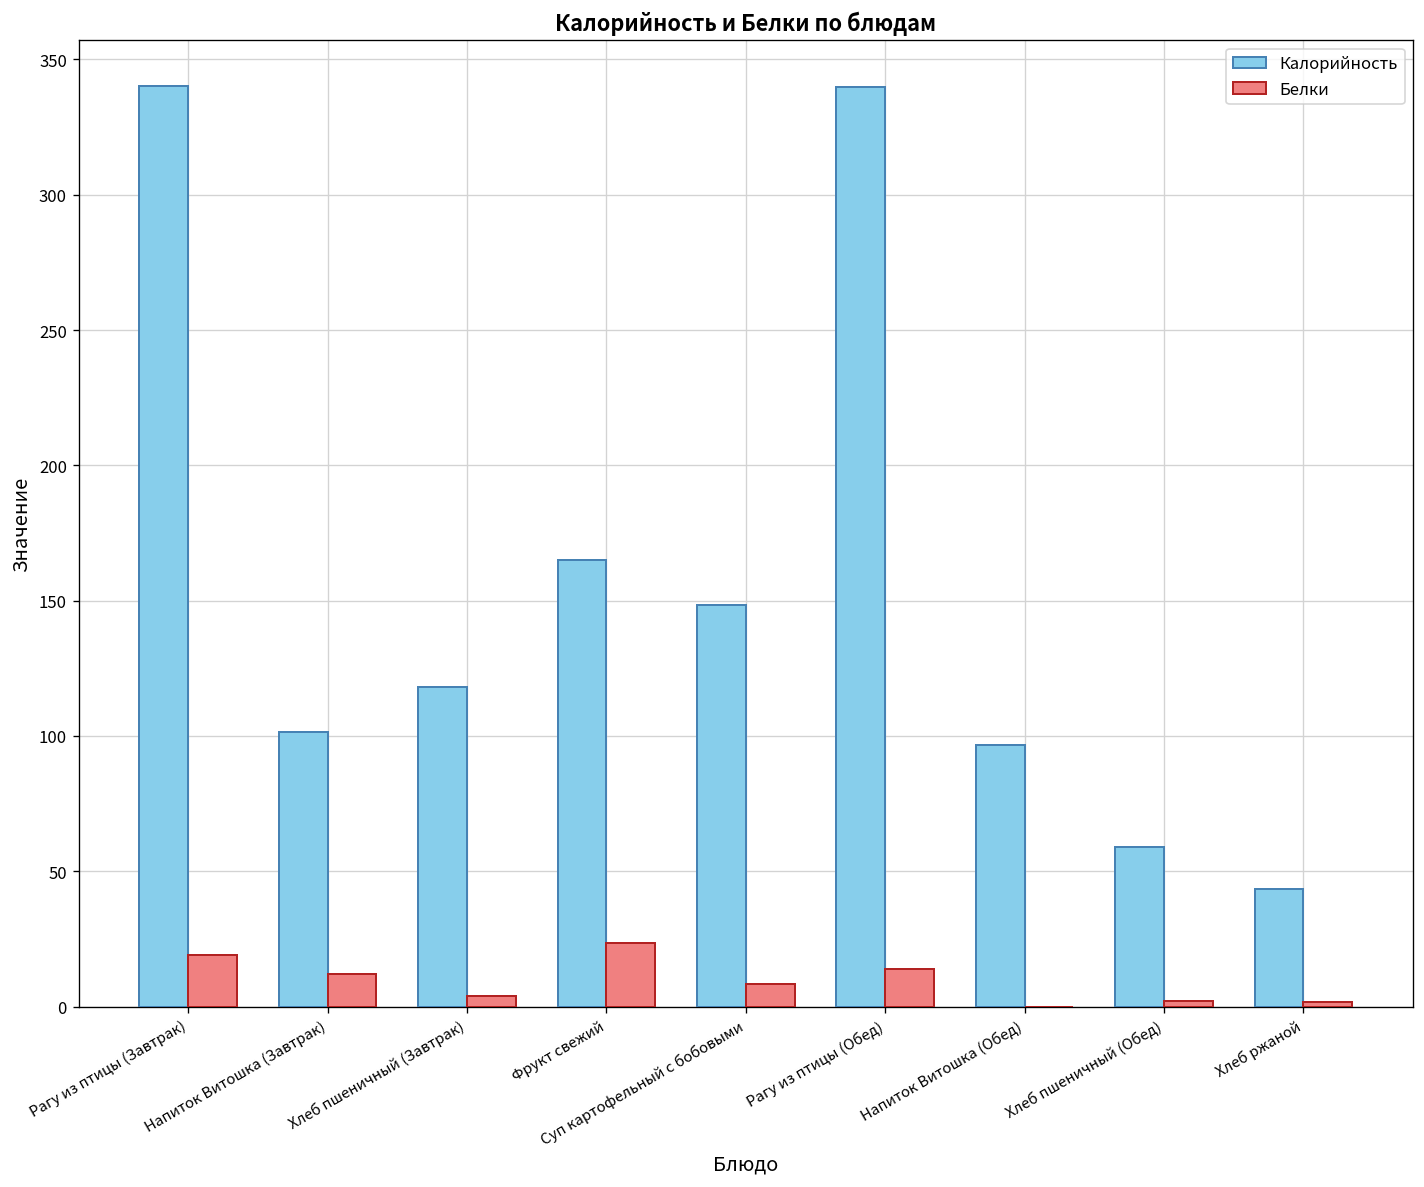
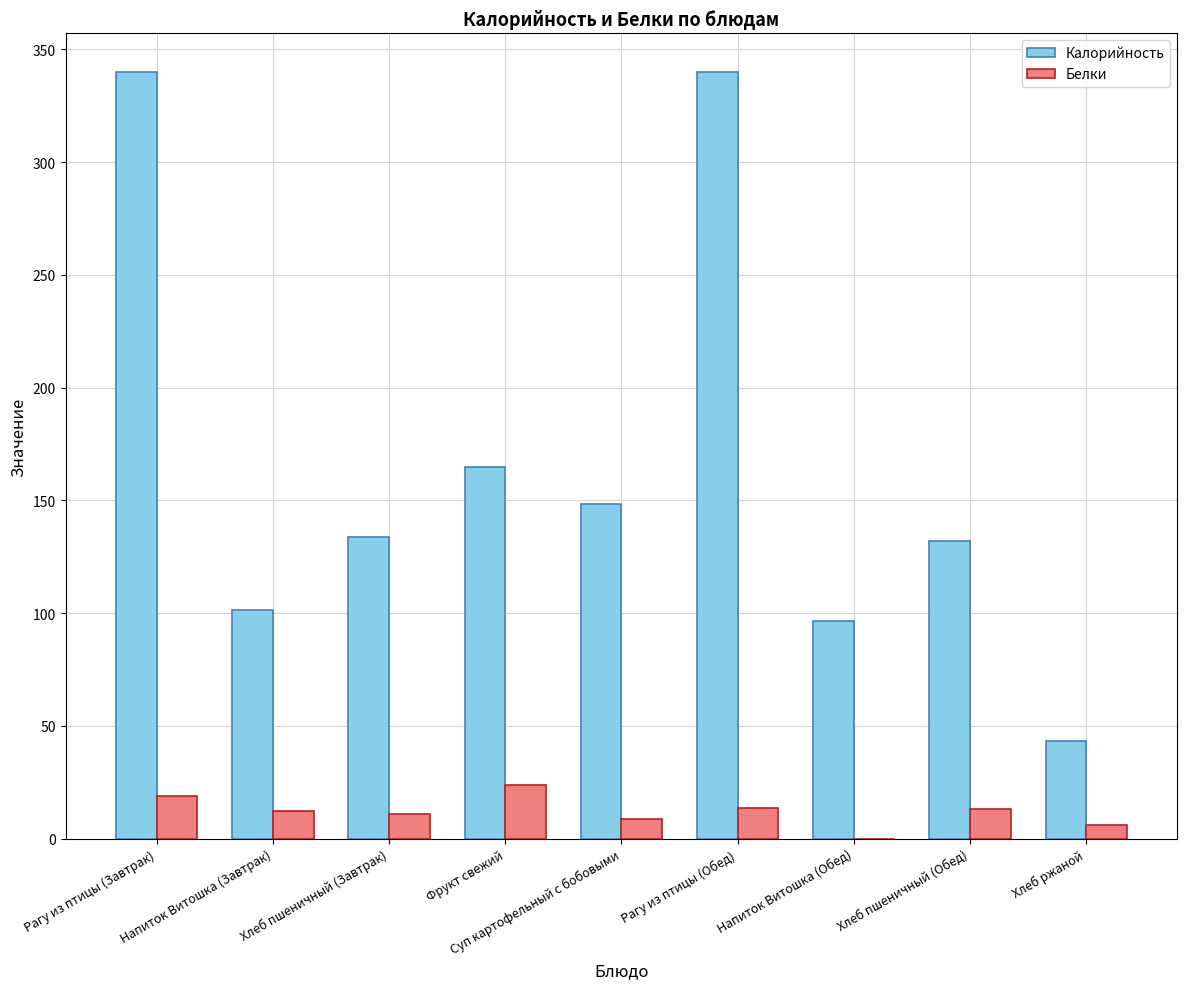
Калорийность, Хлеб пшеничный (Завтрак): 118 -> 134
Белки, Хлеб пшеничный (Завтрак): 4 -> 11
Калорийность, Хлеб пшеничный (Обед): 59 -> 132
Белки, Хлеб пшеничный (Обед): 2 -> 13
Белки, Хлеб ржаной: 2 -> 6
